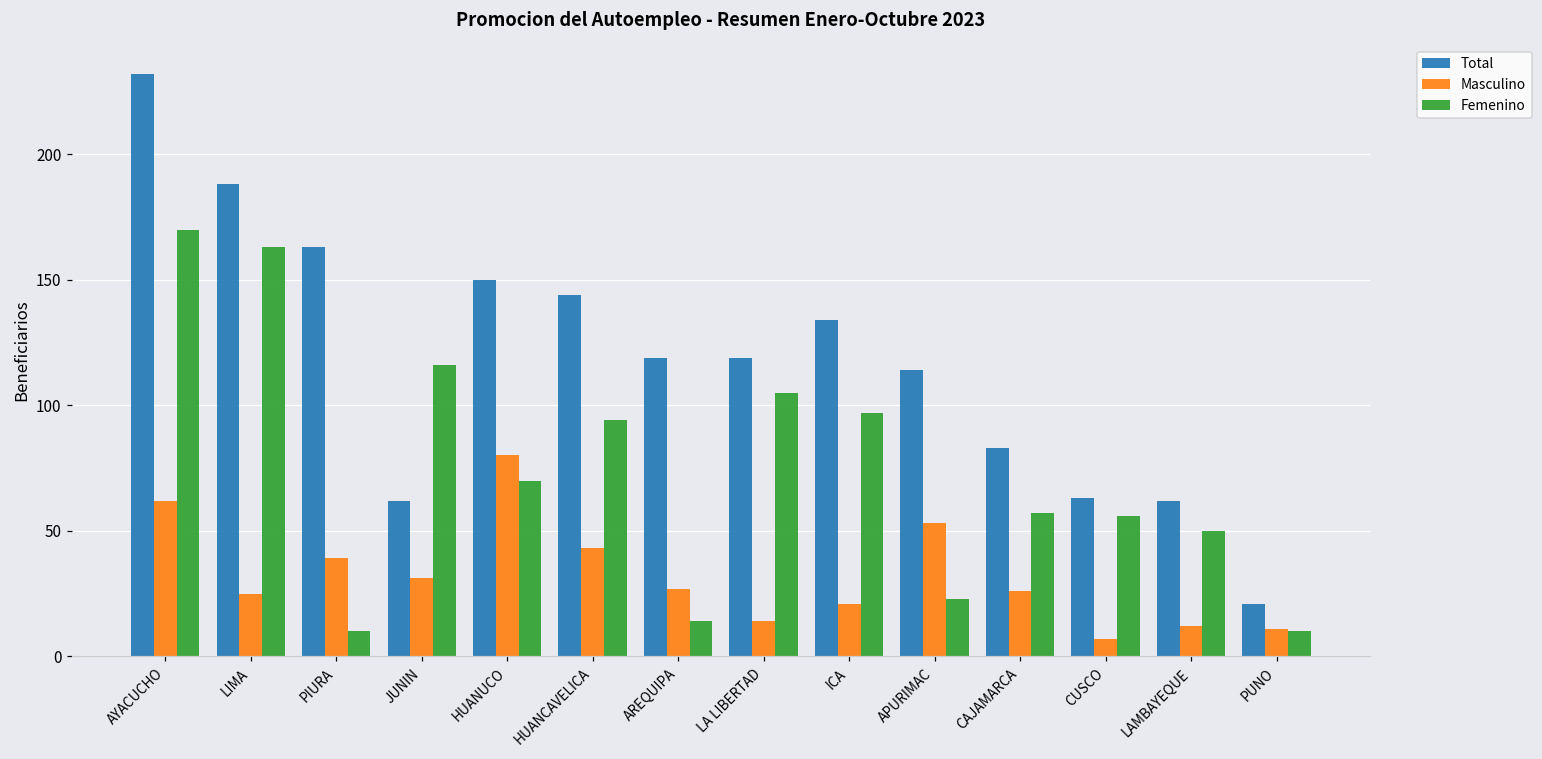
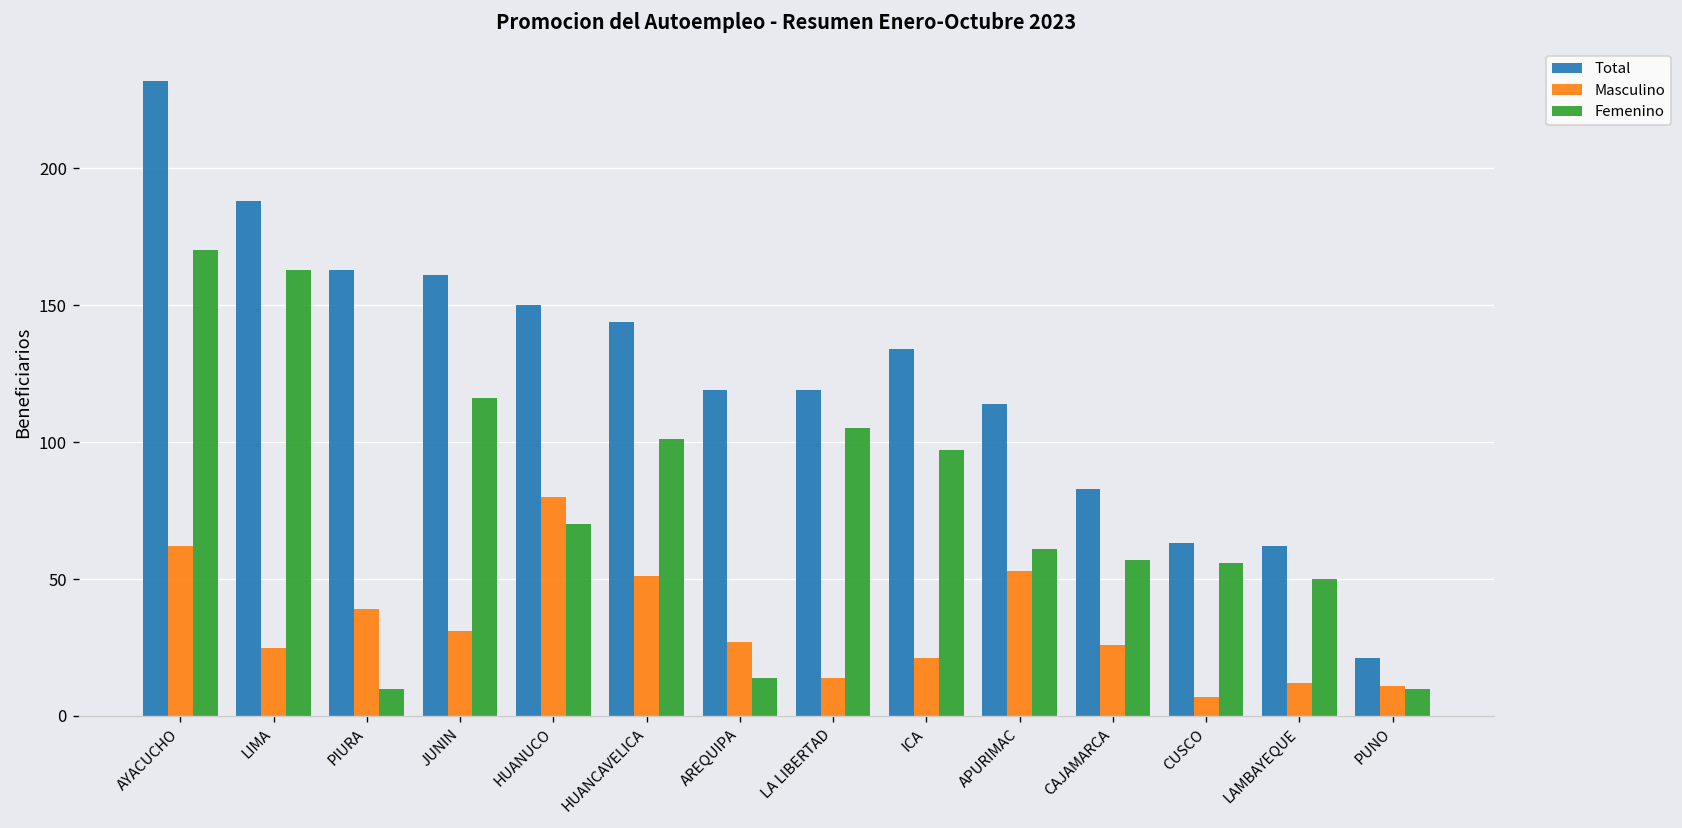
Total, JUNIN: 62 -> 161
Masculino, HUANCAVELICA: 43 -> 51
Femenino, HUANCAVELICA: 94 -> 101
Femenino, APURIMAC: 23 -> 61
